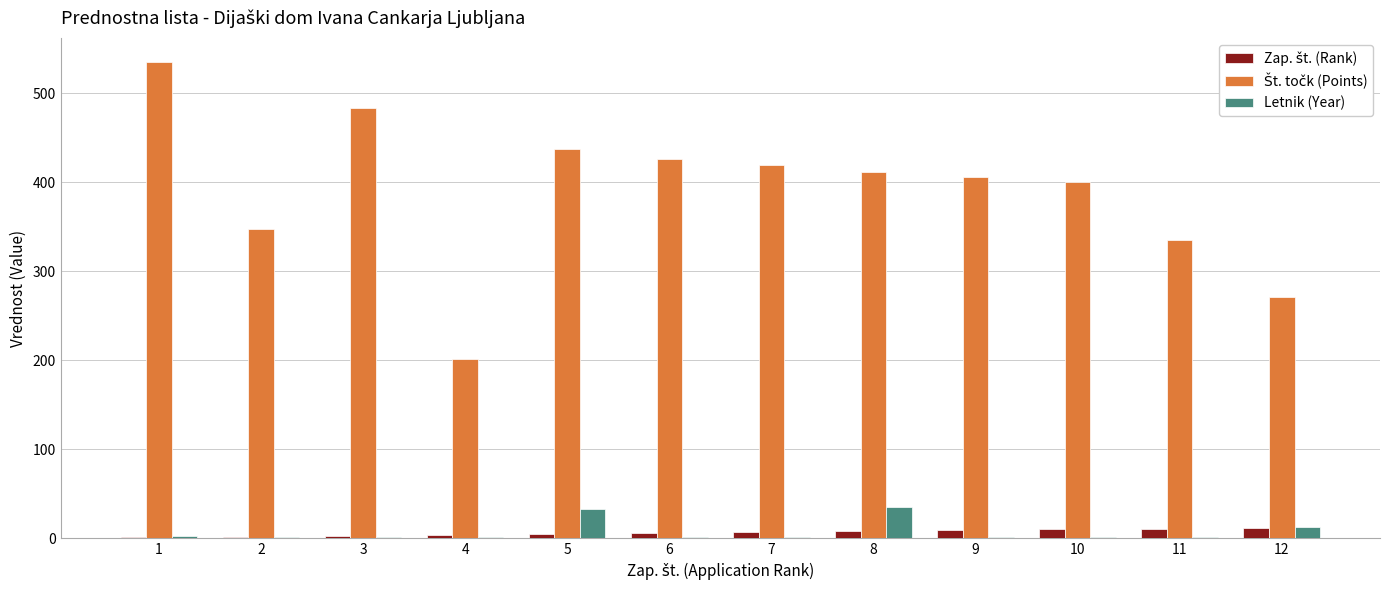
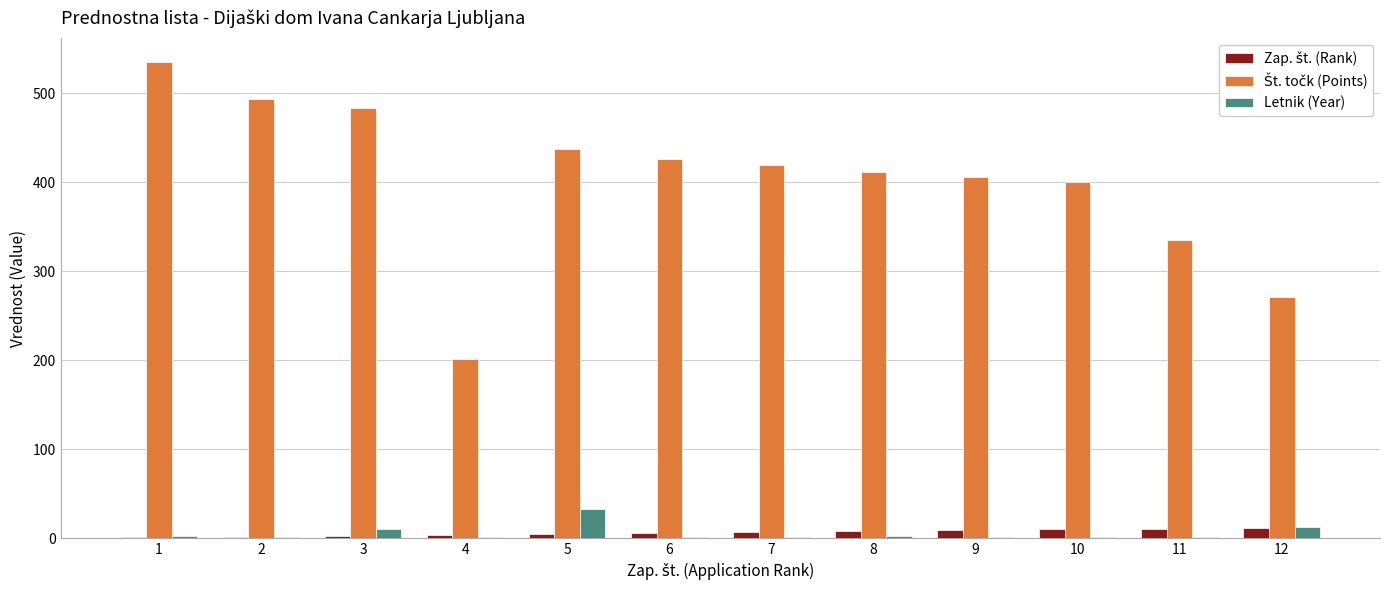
Št. točk (Points), 2: 350 -> 490
Letnik (Year), 3: 0 -> 10
Letnik (Year), 8: 40 -> 0
